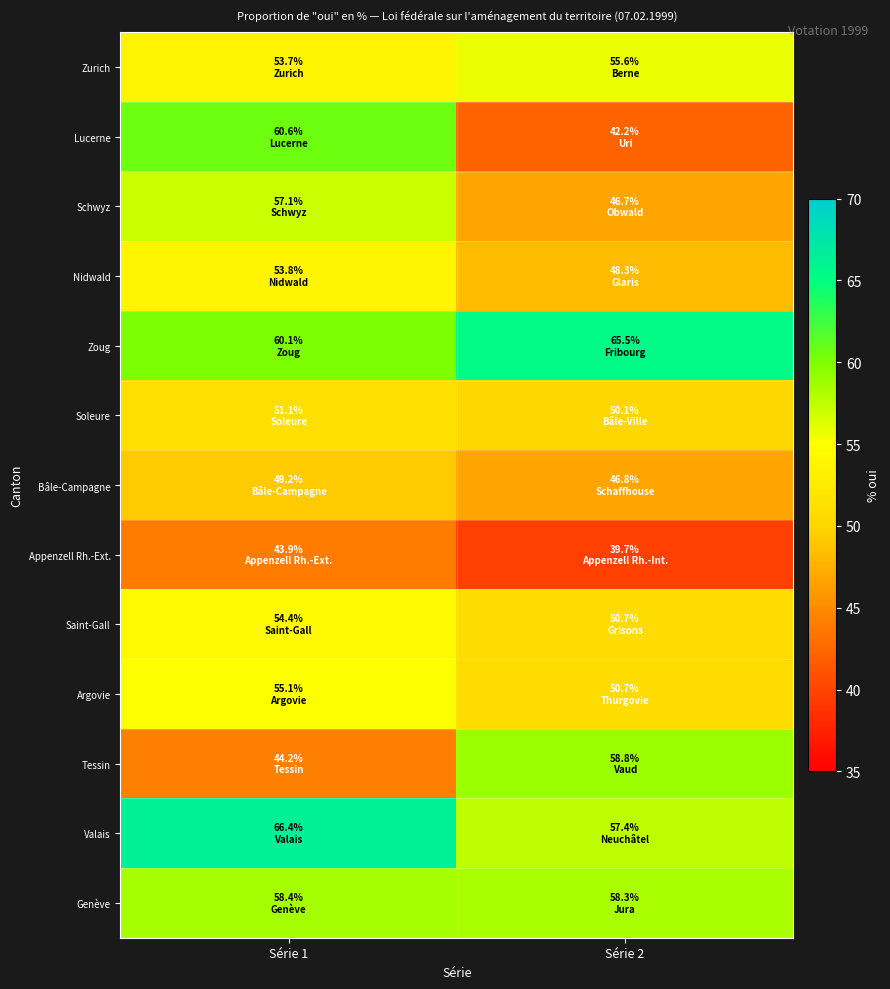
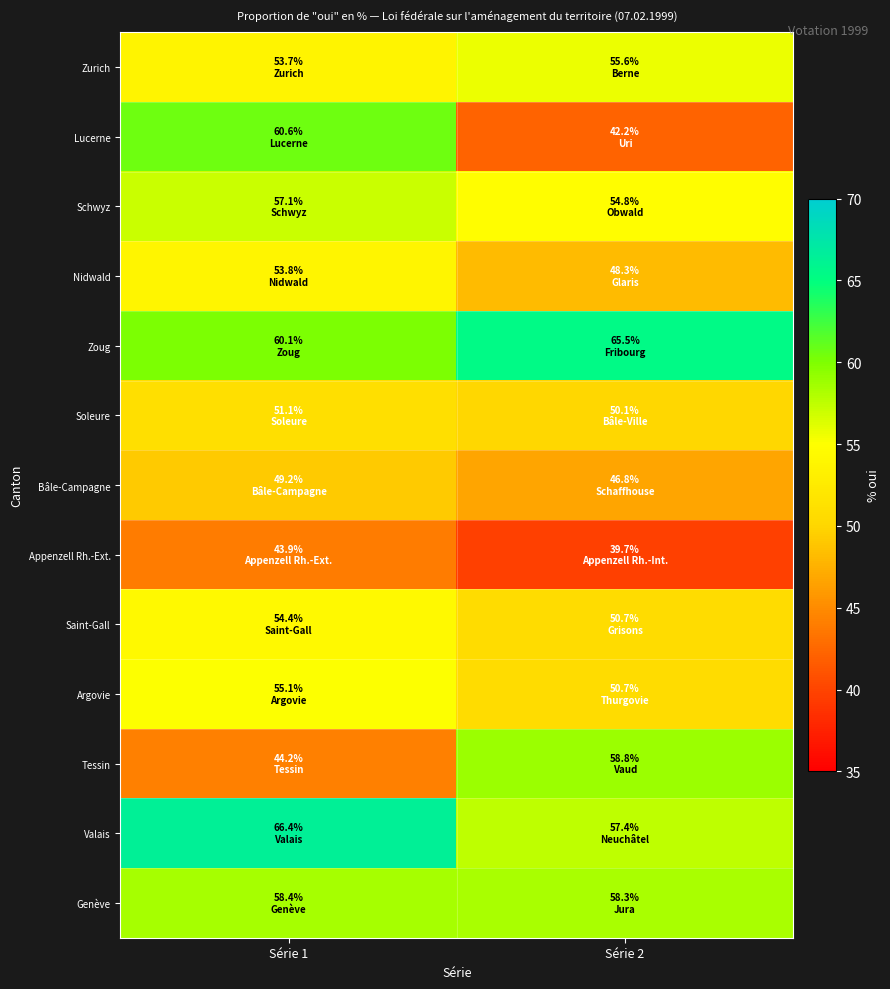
Schwyz, Série 2: 46.7% -> 54.8%
